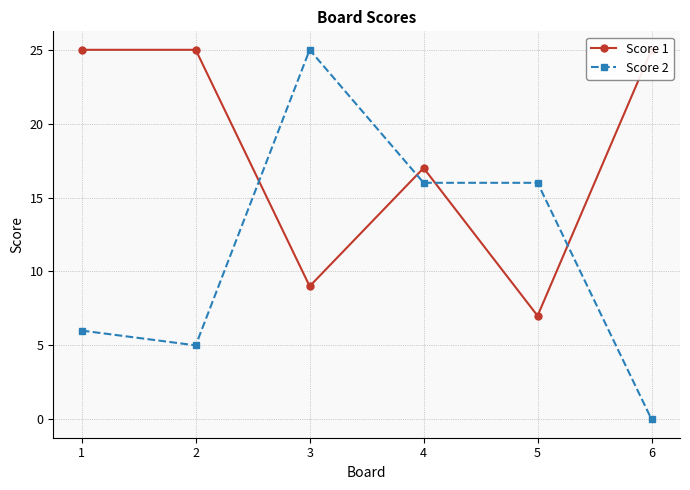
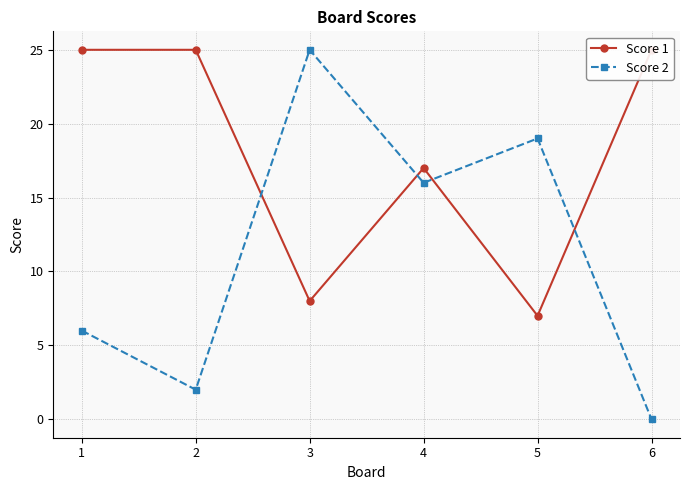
Score 2, 2: 5 -> 2
Score 1, 3: 9 -> 8
Score 2, 5: 16 -> 19
